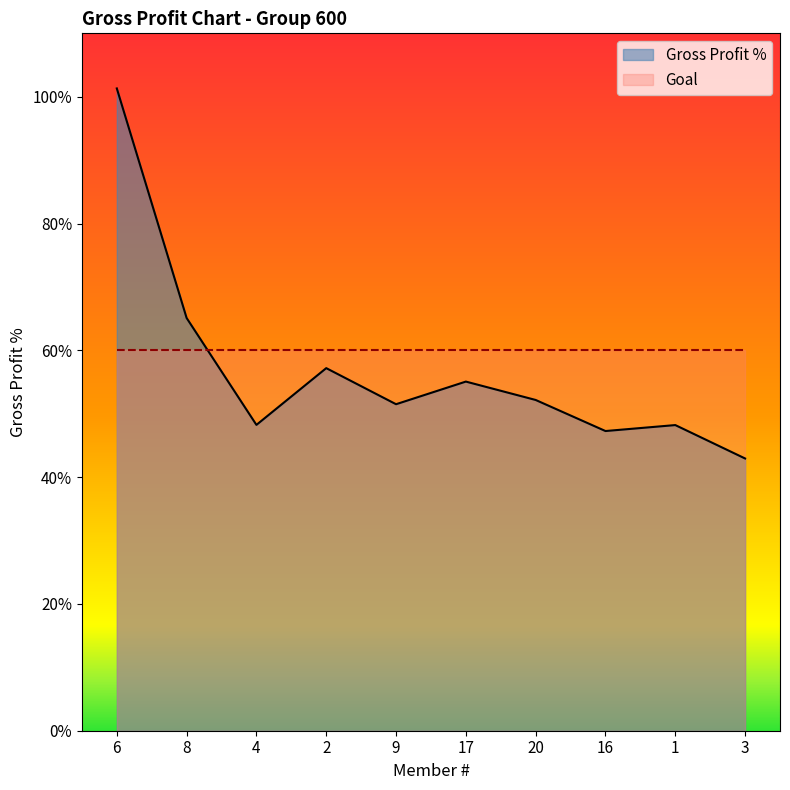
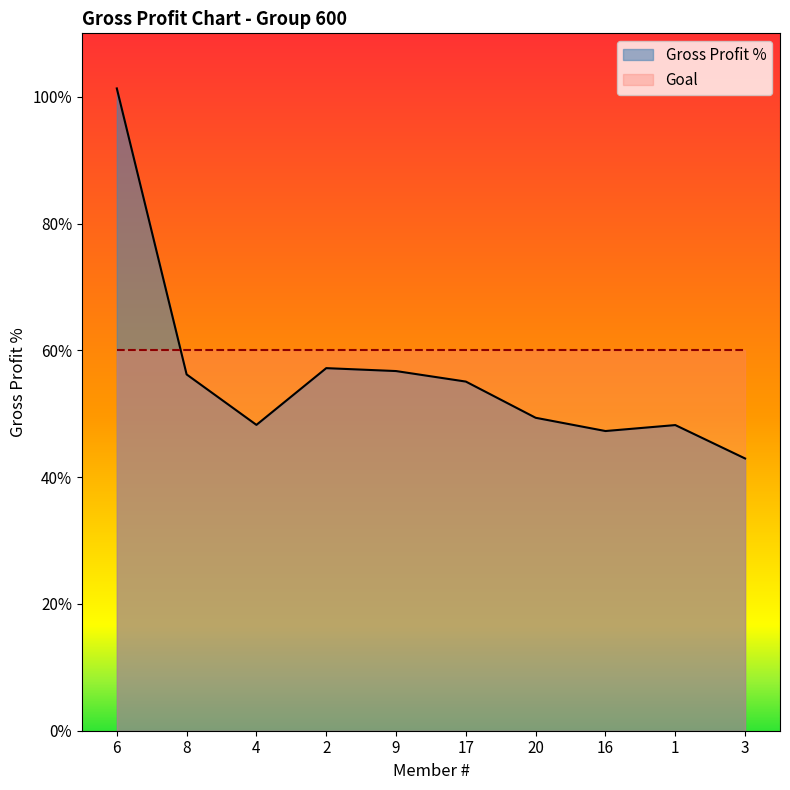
Gross Profit %, 8: 65% -> 56%
Gross Profit %, 9: 52% -> 57%
Gross Profit %, 20: 52% -> 49%
